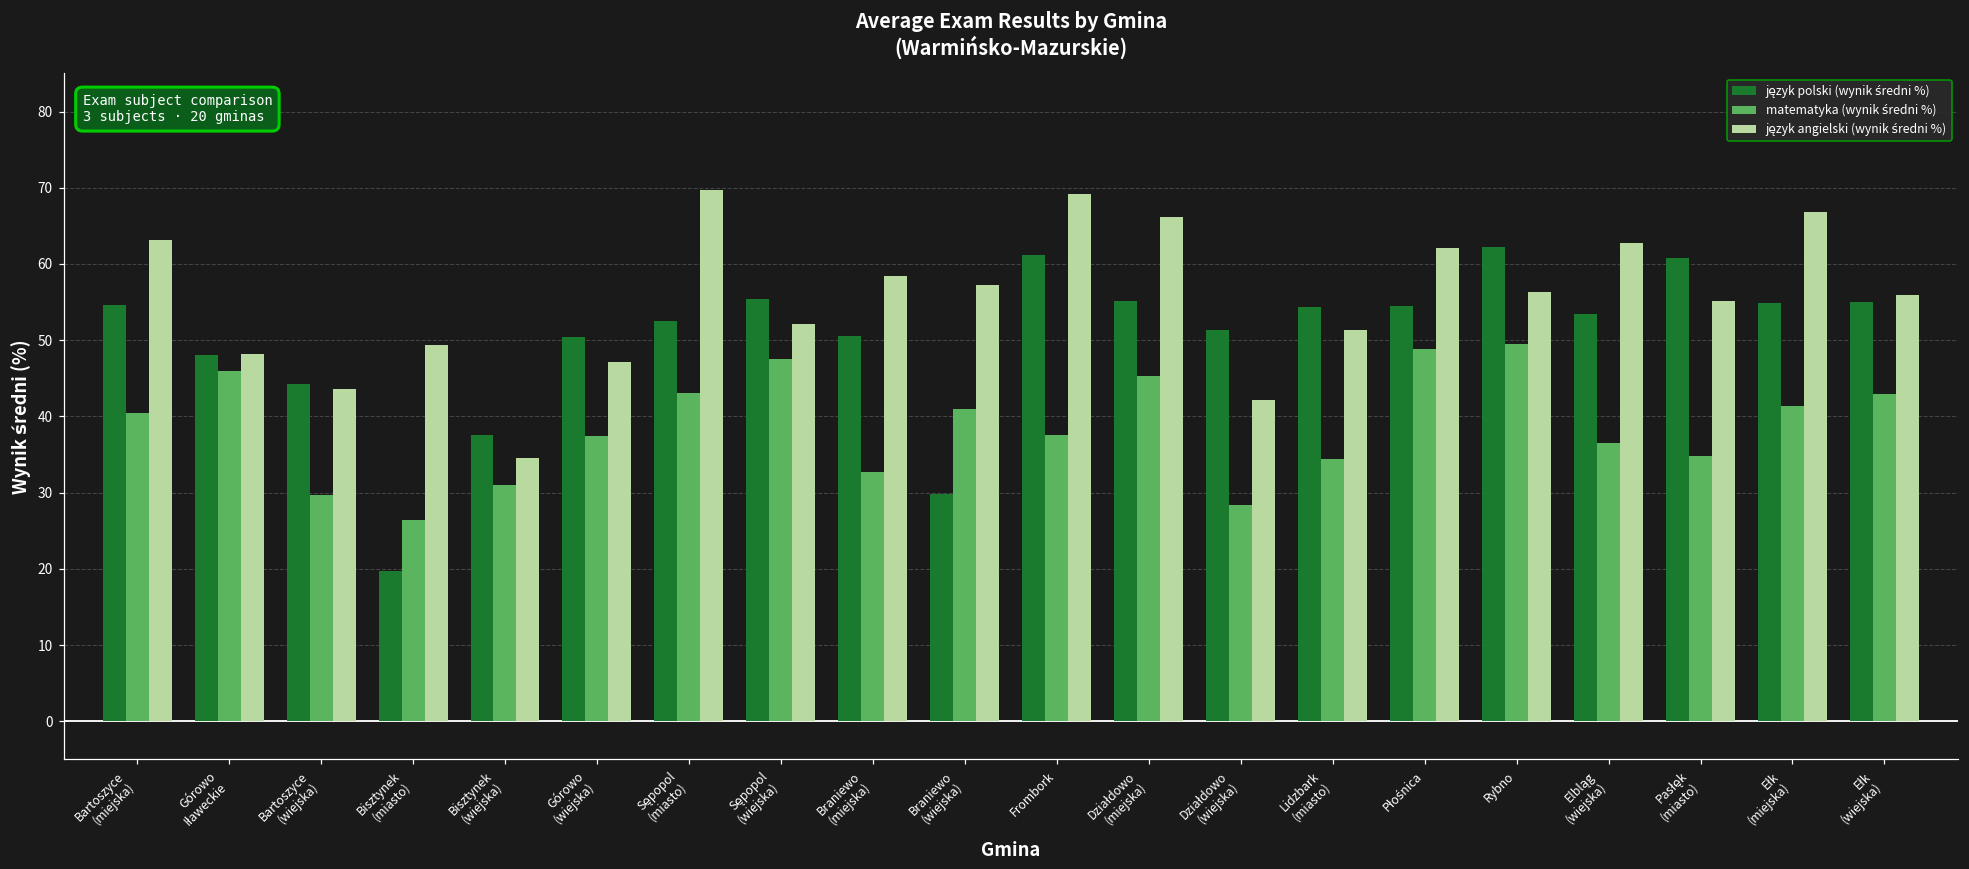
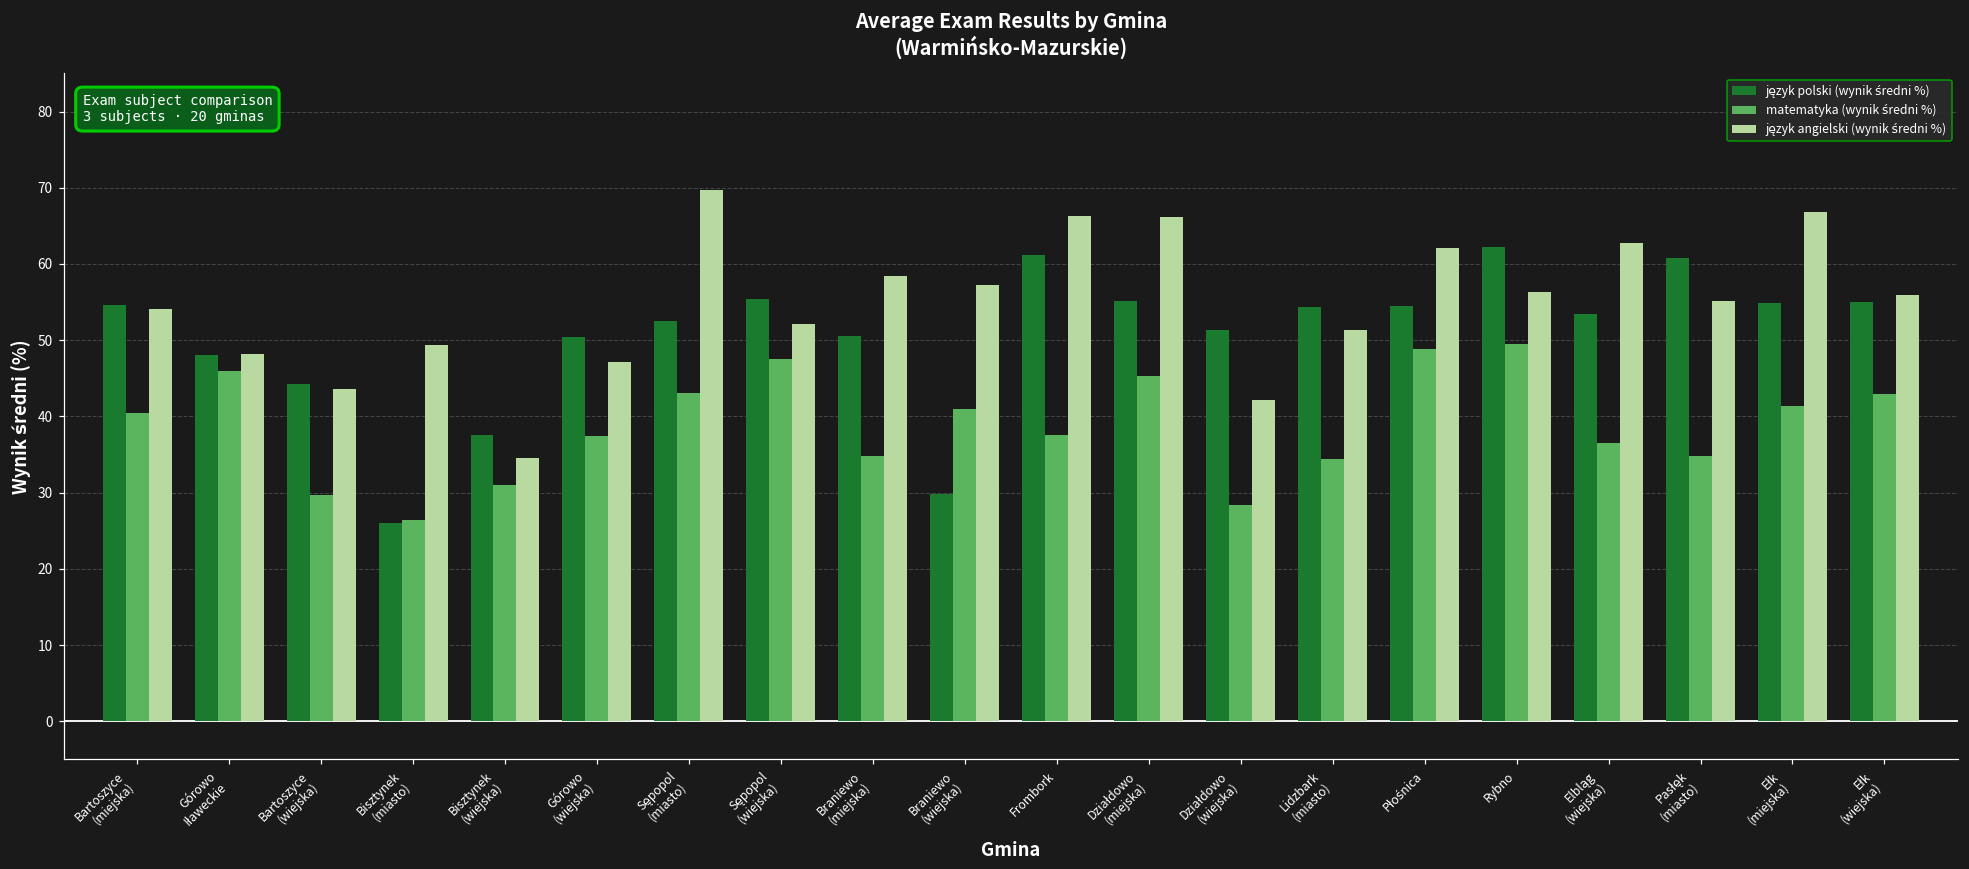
język angielski (wynik średni %), Bartoszyce (miejska): 63 -> 54
język polski (wynik średni %), Bisztynek (miasto): 20 -> 26
matematyka (wynik średni %), Braniewo (miejska): 33 -> 35
język angielski (wynik średni %), Frombork: 69 -> 66
